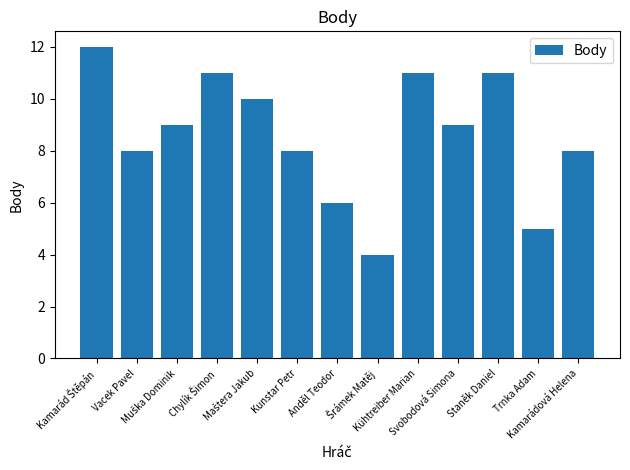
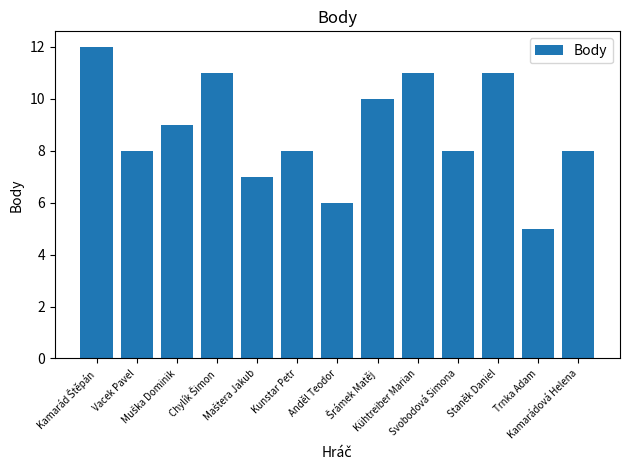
Maštera Jakub: 10 -> 7
Šrámek Matěj: 4 -> 10
Svobodová Simona: 9 -> 8
